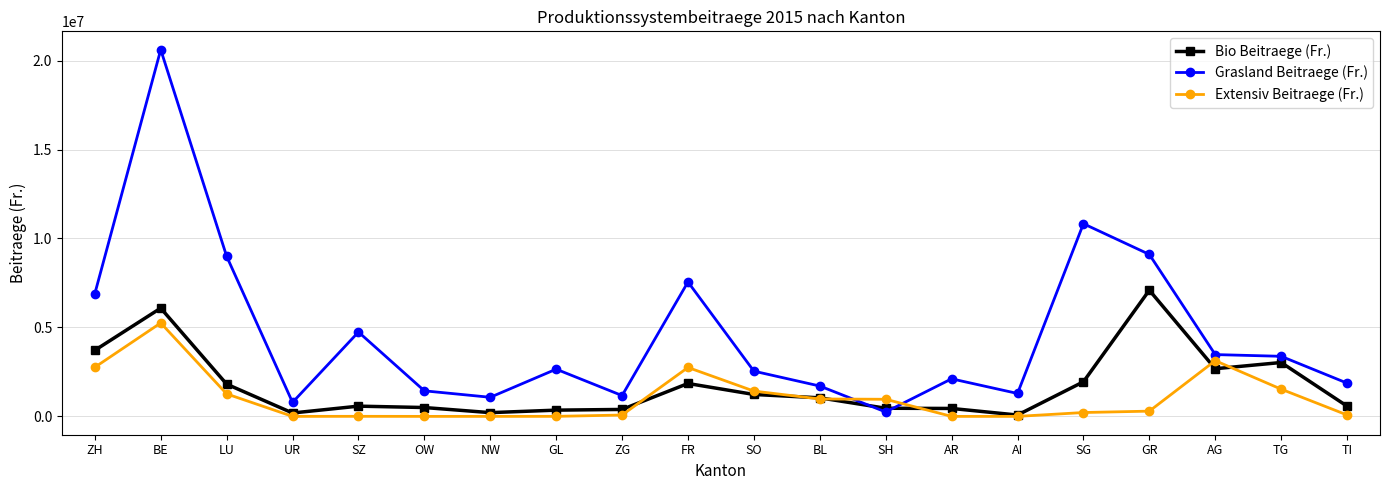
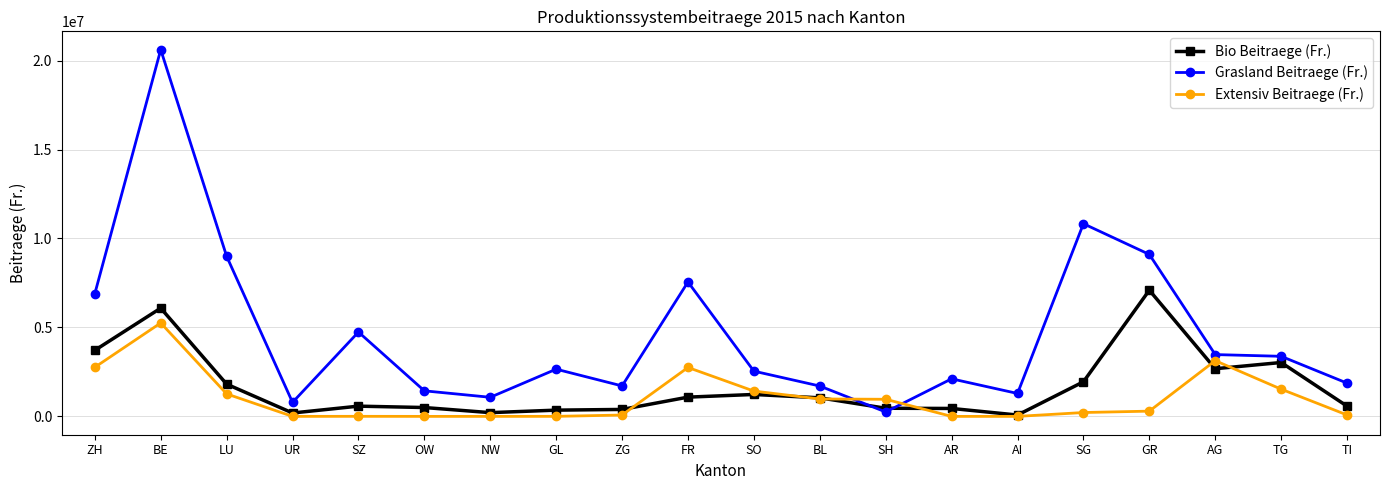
Grasland Beitraege (Fr.), ZG: 1200000 -> 1700000
Bio Beitraege (Fr.), FR: 1800000 -> 1100000
